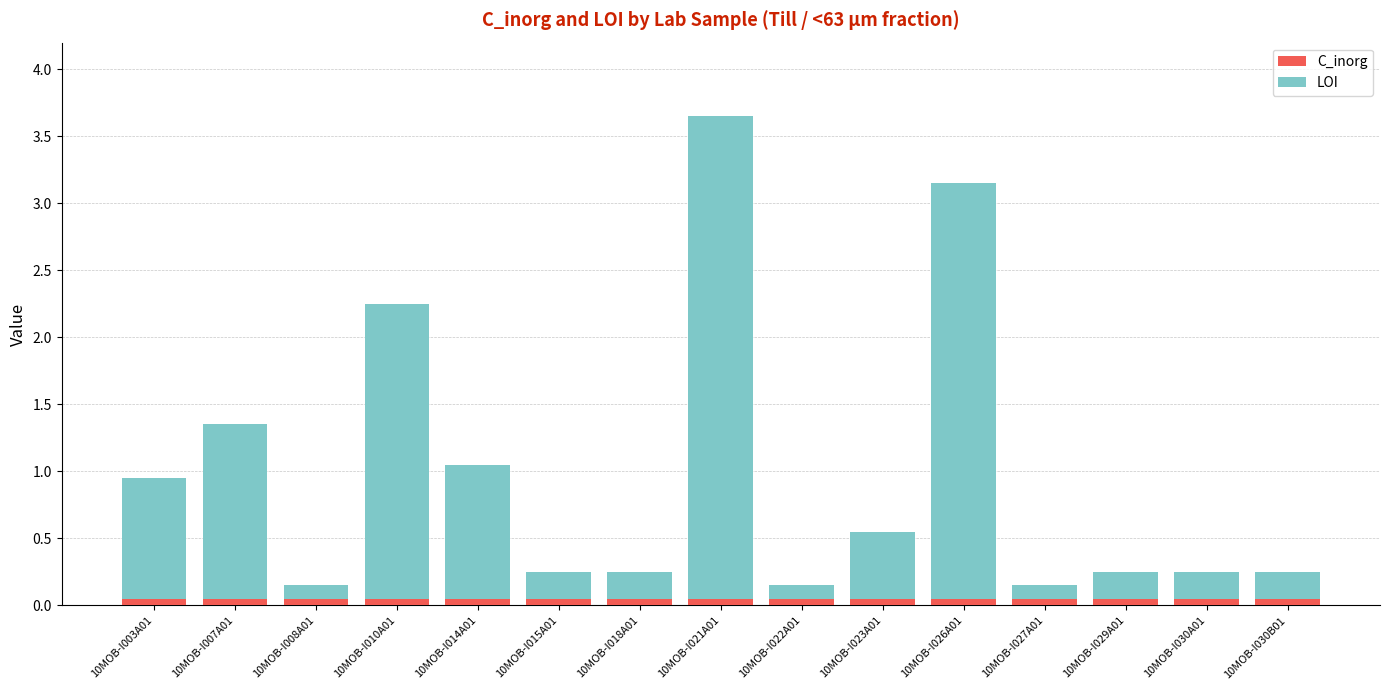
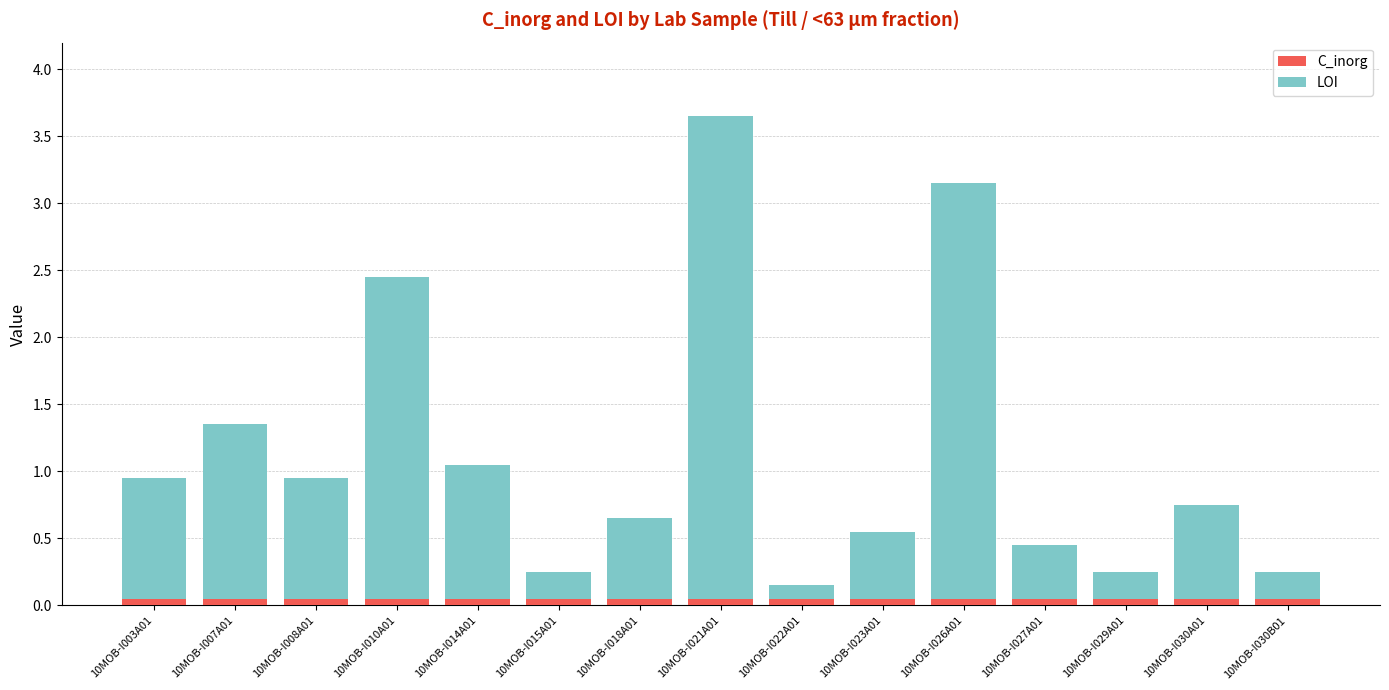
LOI, 10MOB-I008A01: 0.1 -> 0.9
LOI, 10MOB-I010A01: 2.2 -> 2.4
LOI, 10MOB-I018A01: 0.2 -> 0.6
LOI, 10MOB-I027A01: 0.1 -> 0.4
LOI, 10MOB-I030A01: 0.2 -> 0.7
